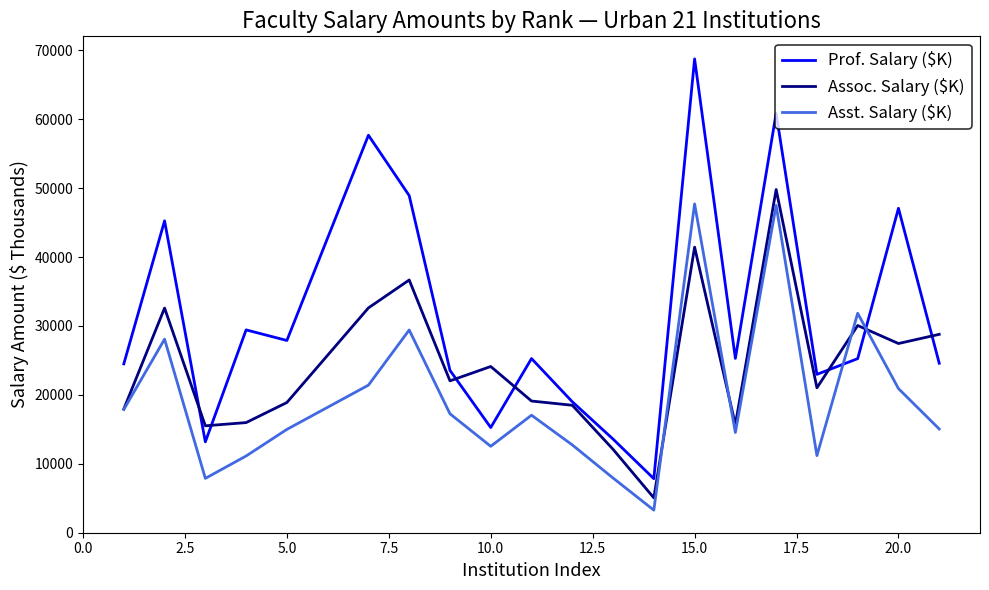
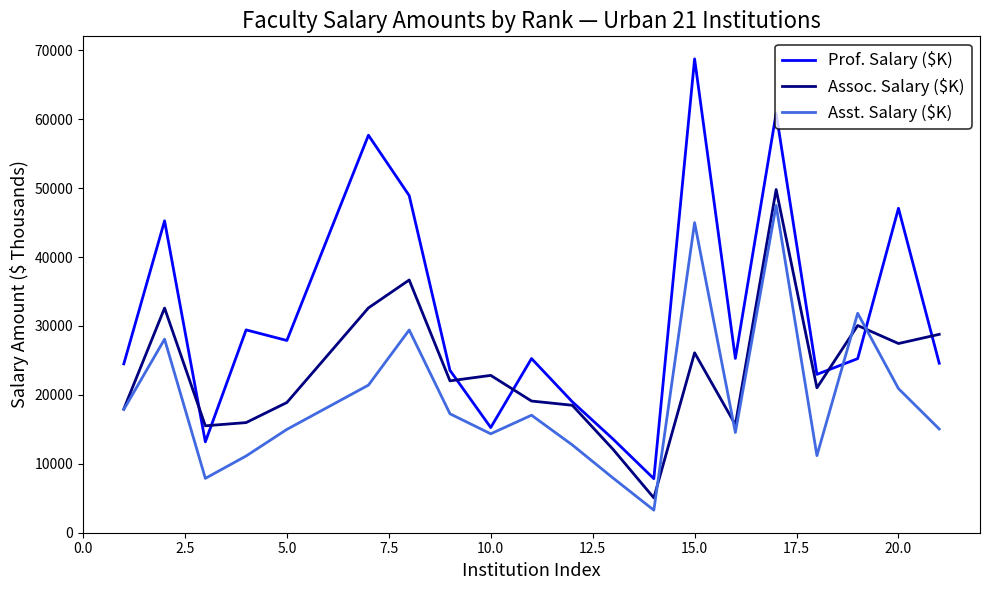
Assoc. Salary ($K), 10.0: 24000 -> 23000
Asst. Salary ($K), 10.0: 13000 -> 14000
Assoc. Salary ($K), 15.0: 41000 -> 26000
Asst. Salary ($K), 15.0: 48000 -> 45000
